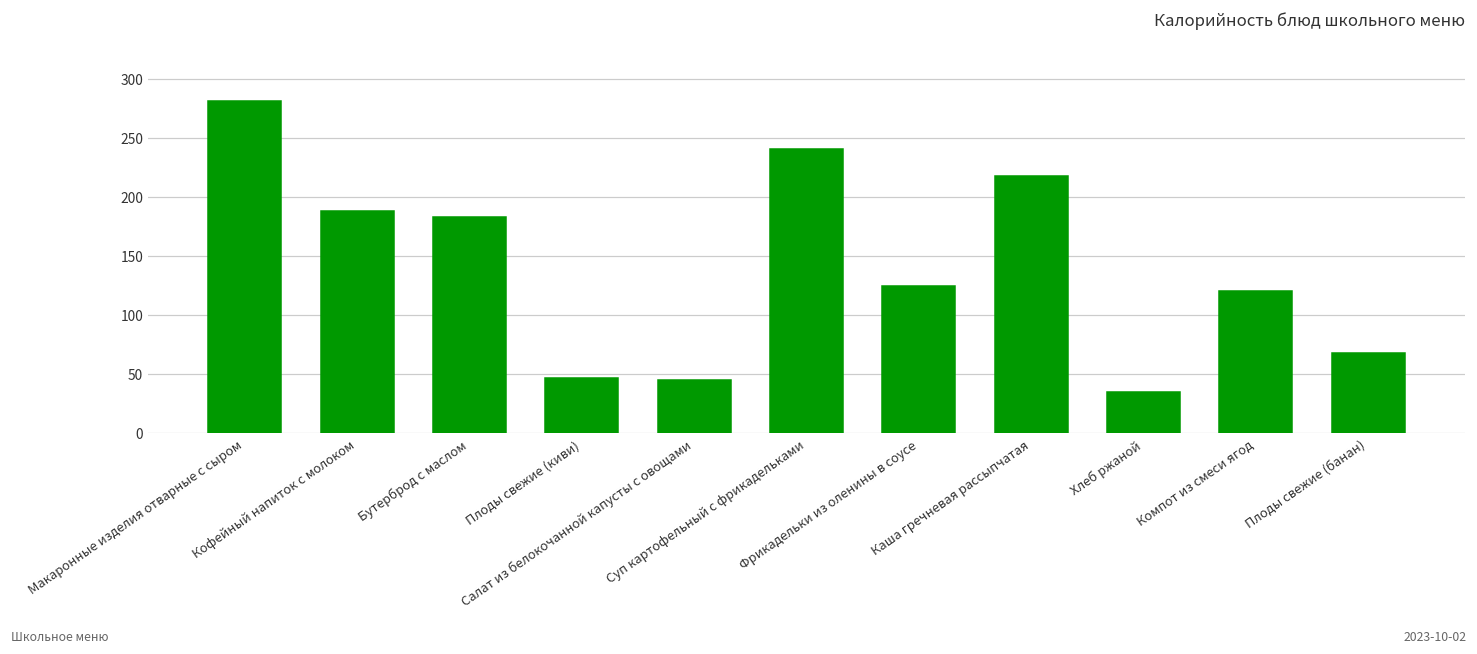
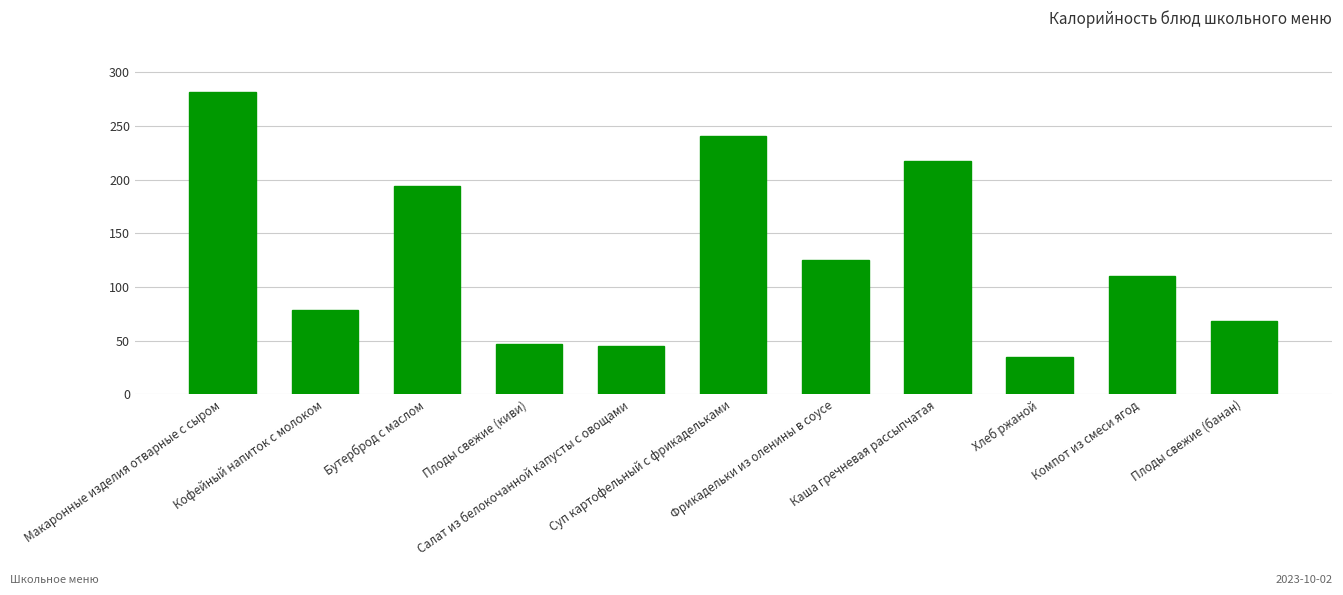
Кофейный напиток с молоком: 189 -> 79
Бутерброд с маслом: 184 -> 195
Компот из смеси ягод: 120 -> 110
